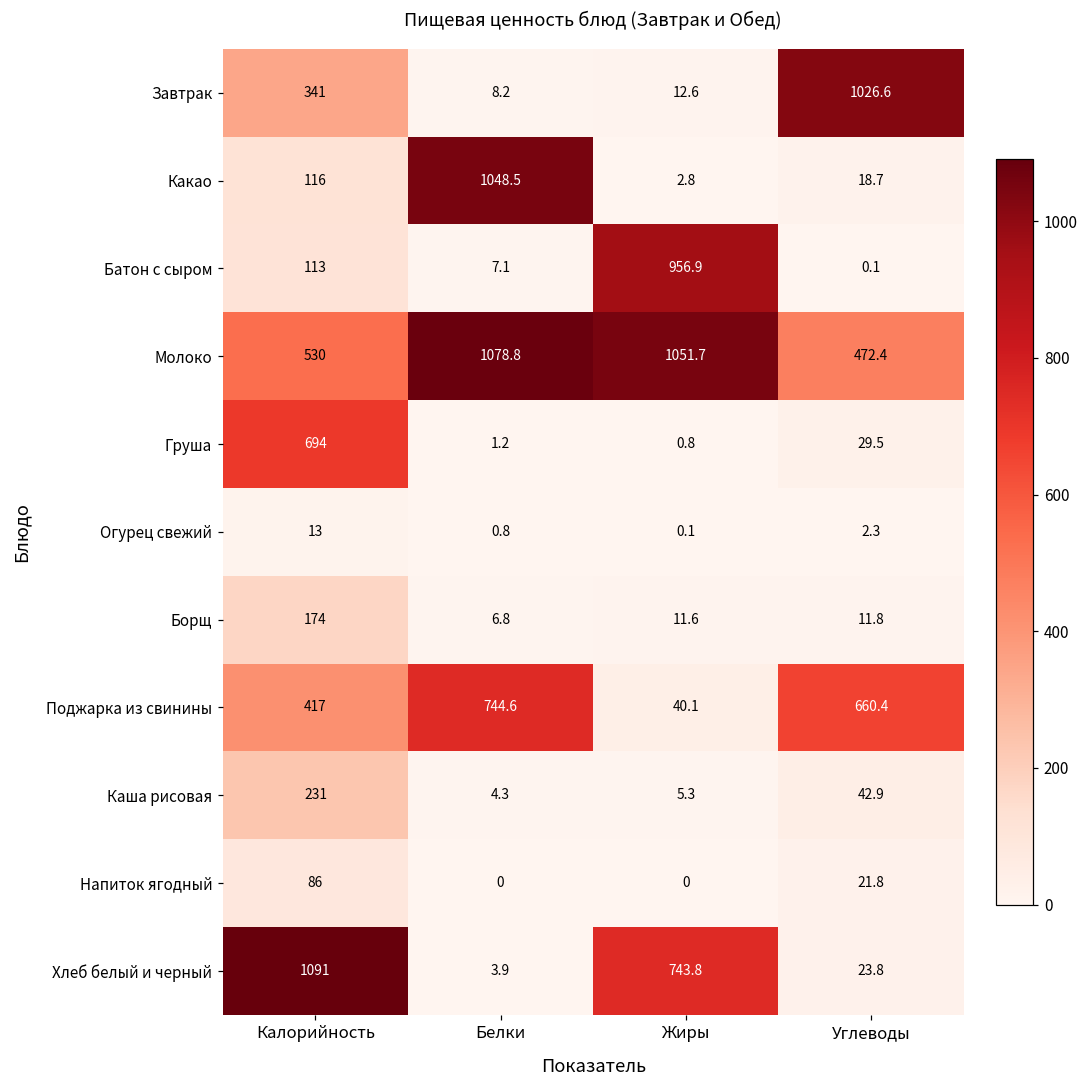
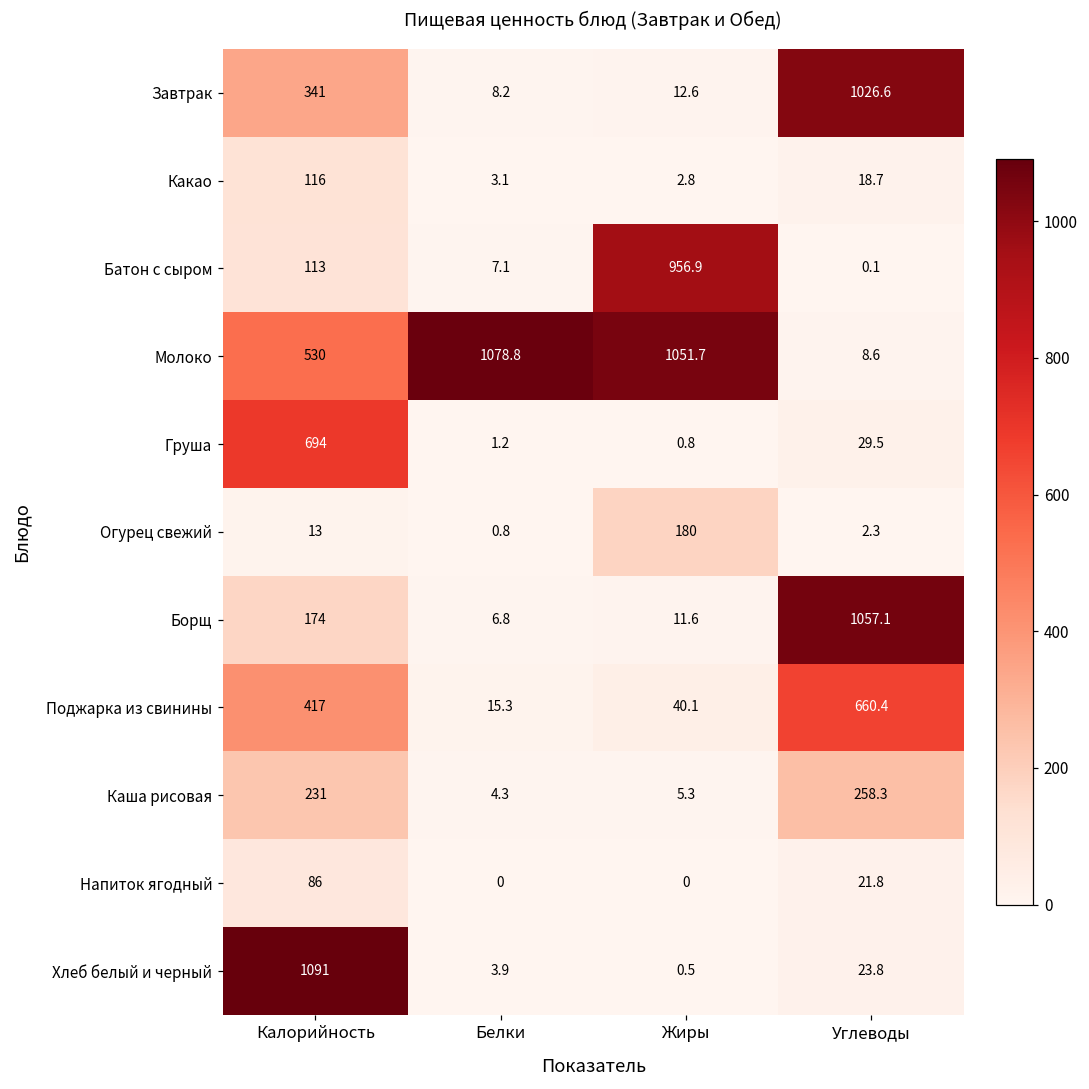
Какао, Белки: 1048.5 -> 3.1
Молоко, Углеводы: 472.4 -> 8.6
Огурец свежий, Жиры: 0.1 -> 180
Борщ, Углеводы: 11.8 -> 1057.1
Поджарка из свинины, Белки: 744.6 -> 15.3
Каша рисовая, Углеводы: 42.9 -> 258.3
Хлеб белый и черный, Жиры: 743.8 -> 0.5
